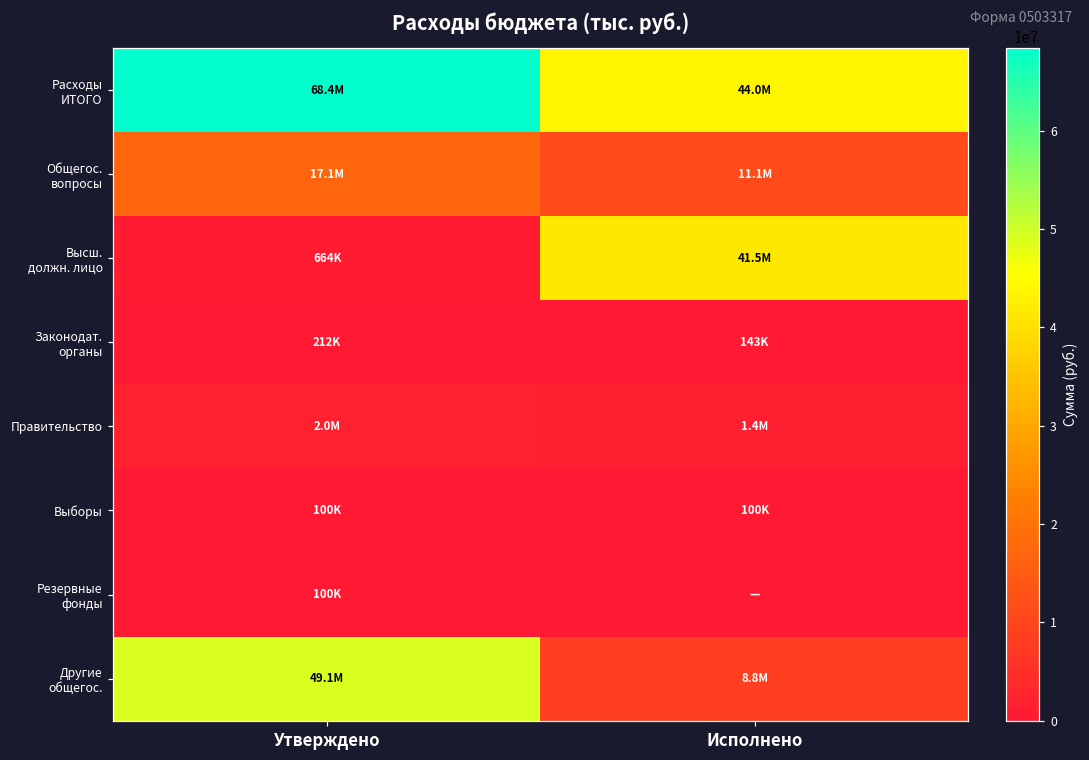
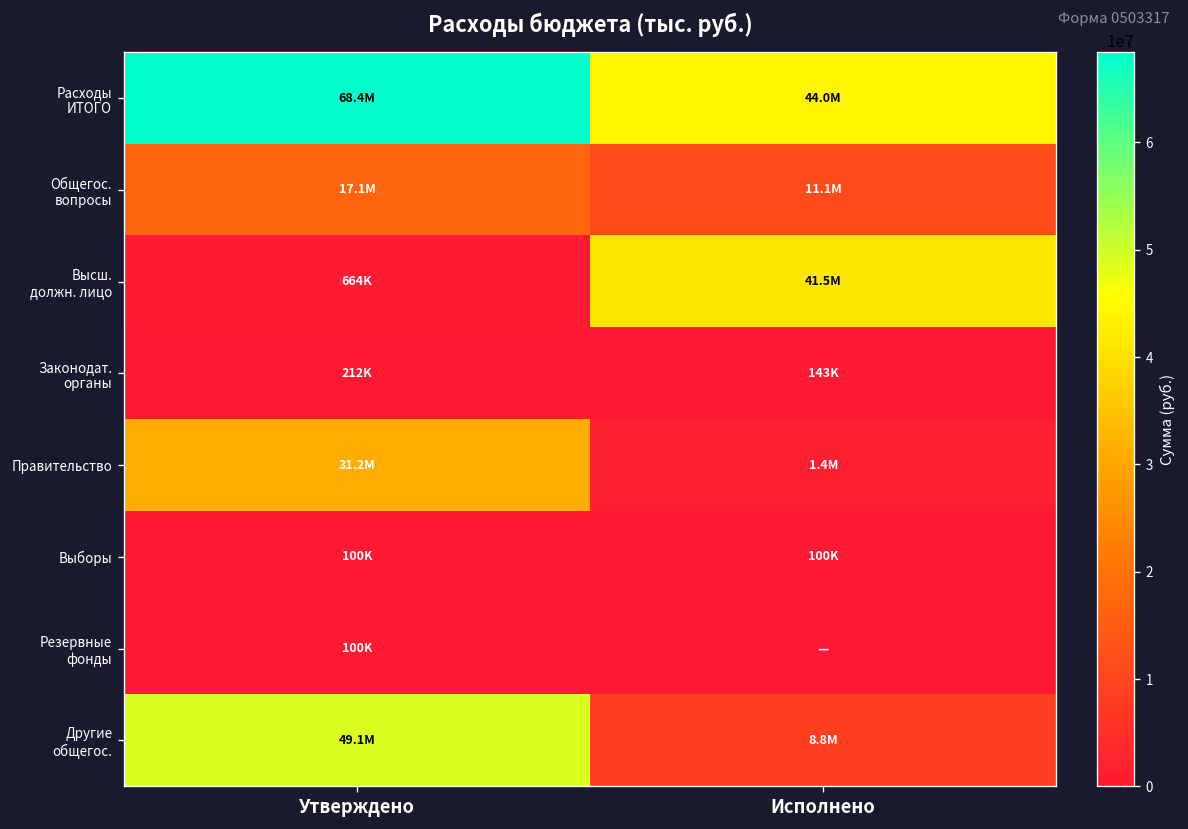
Правительство, Утверждено: 2.0M -> 31.2M
